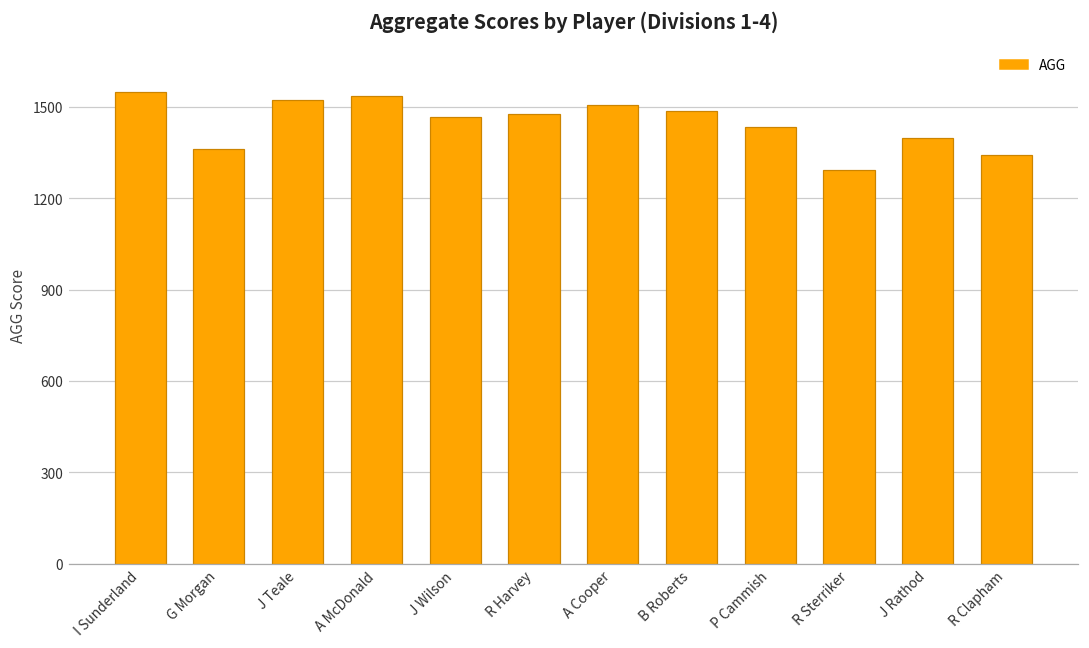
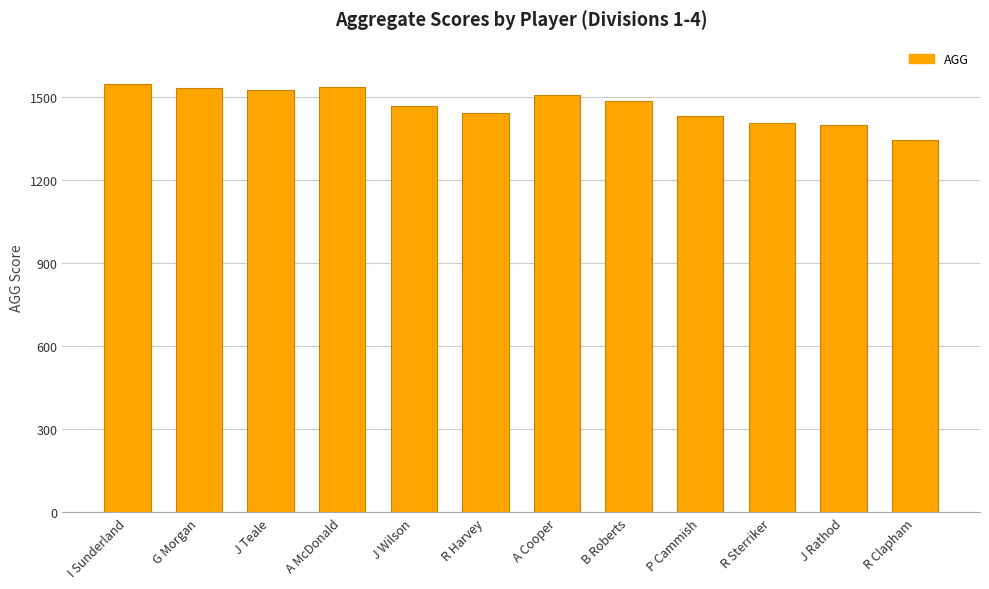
G Morgan: 1360 -> 1530
R Harvey: 1480 -> 1440
R Sterriker: 1290 -> 1410
